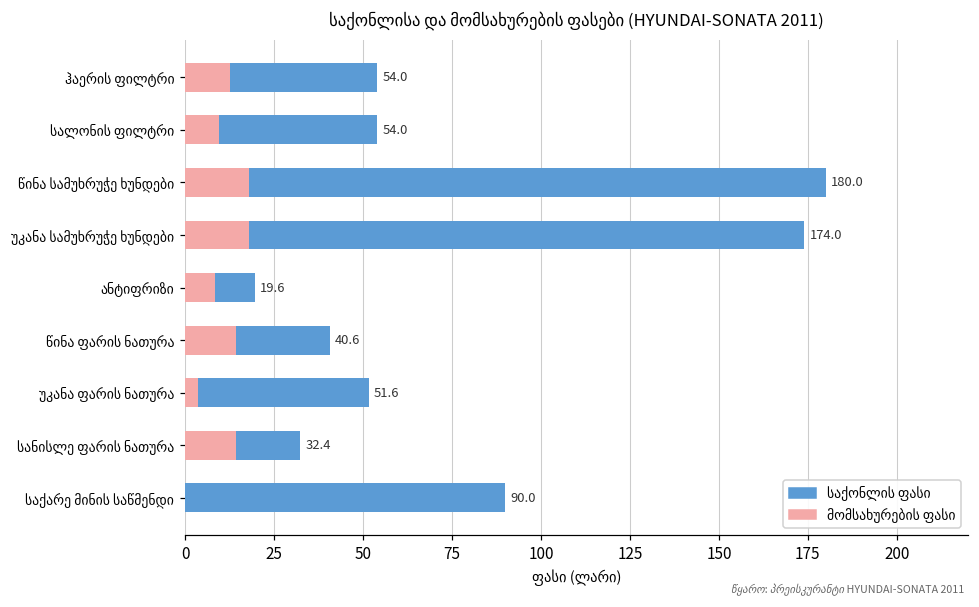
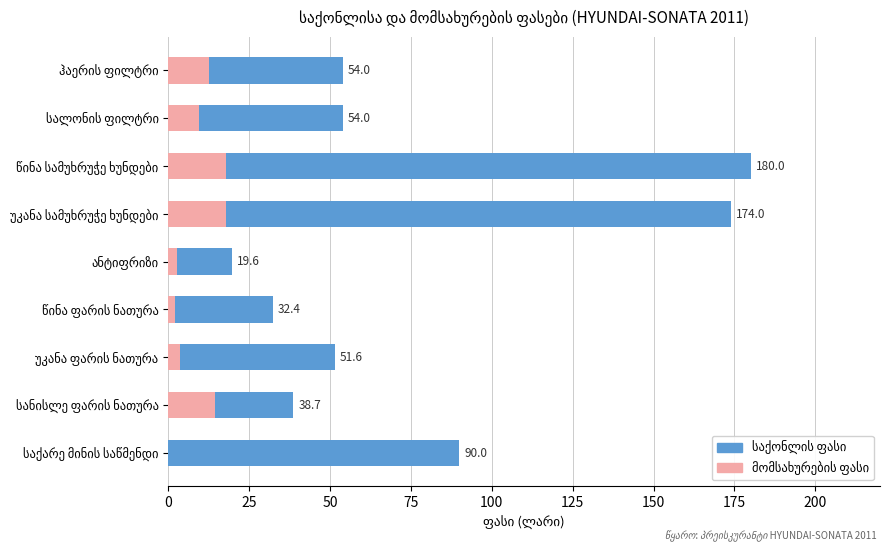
მომსახურების ფასი, ანტიფრიზი: 8 -> 3
საქონლის ფასი, წინა ფარის ნათურა: 40.6 -> 32.4
მომსახურების ფასი, წინა ფარის ნათურა: 14 -> 2
საქონლის ფასი, სანისლე ფარის ნათურა: 32.4 -> 38.7
